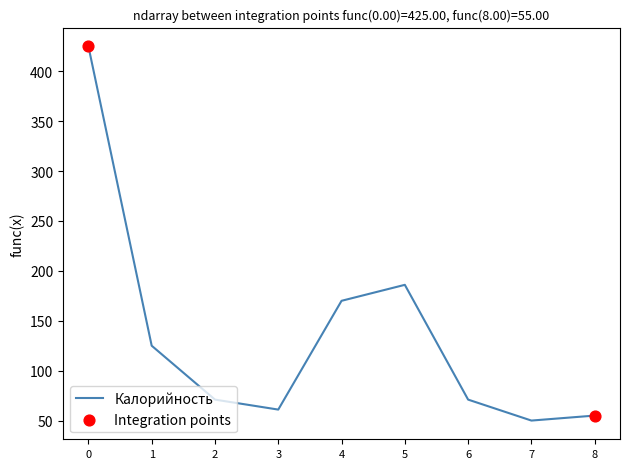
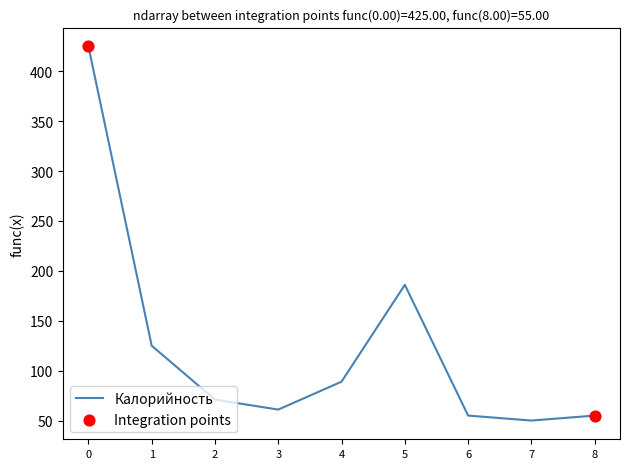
Калорийность, 4: 170 -> 90
Калорийность, 6: 70 -> 60
